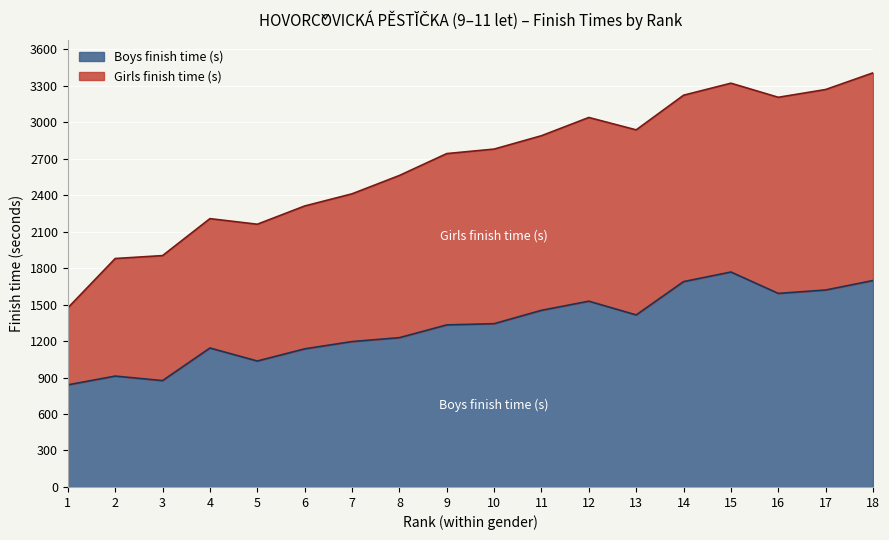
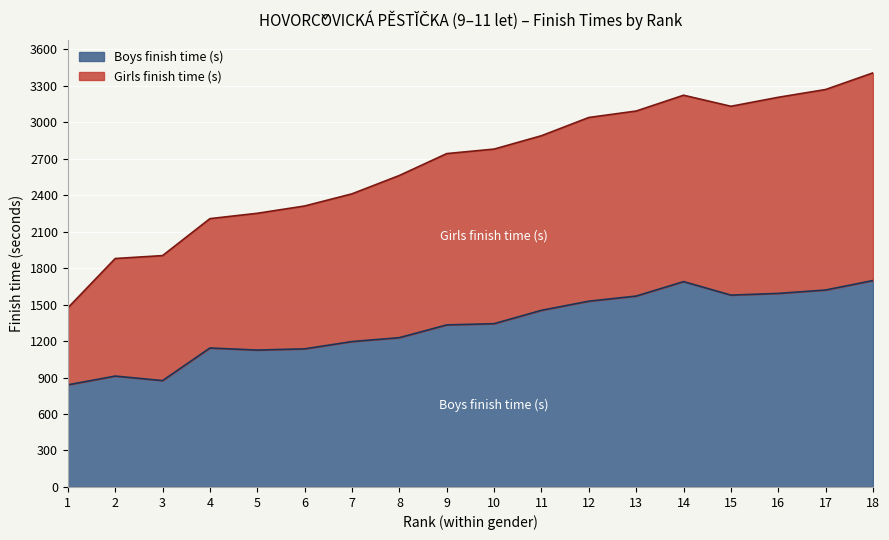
Boys finish time (s), 5: 1040 -> 1130
Boys finish time (s), 13: 1420 -> 1570
Boys finish time (s), 15: 1770 -> 1580
